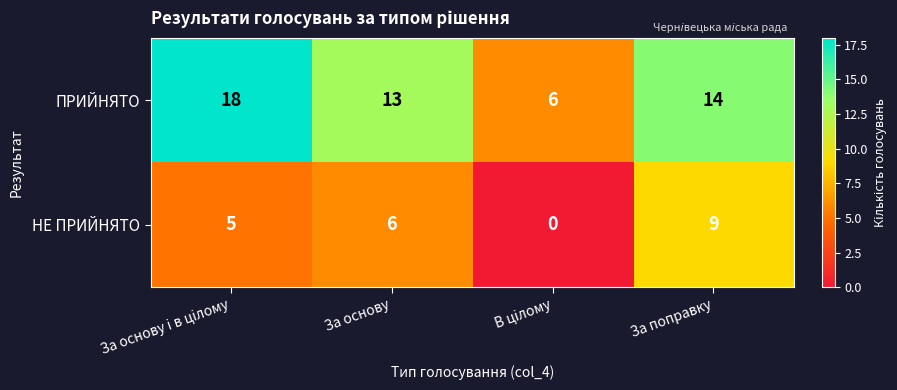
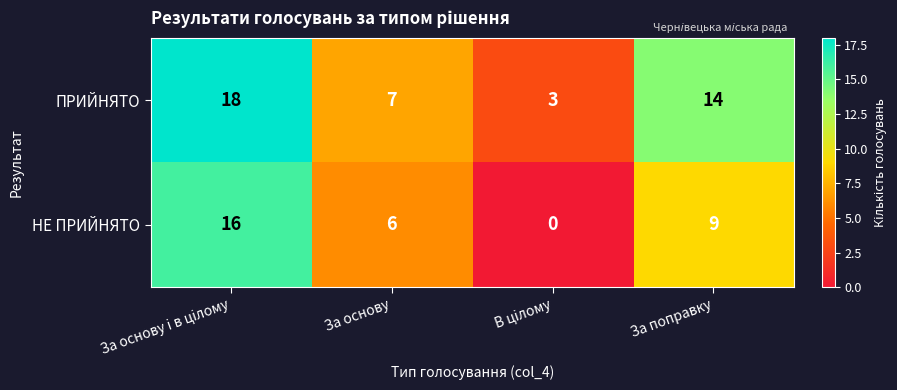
ПРИЙНЯТО, За основу: 13 -> 7
ПРИЙНЯТО, В цілому: 6 -> 3
НЕ ПРИЙНЯТО, За основу і в цілому: 5 -> 16
